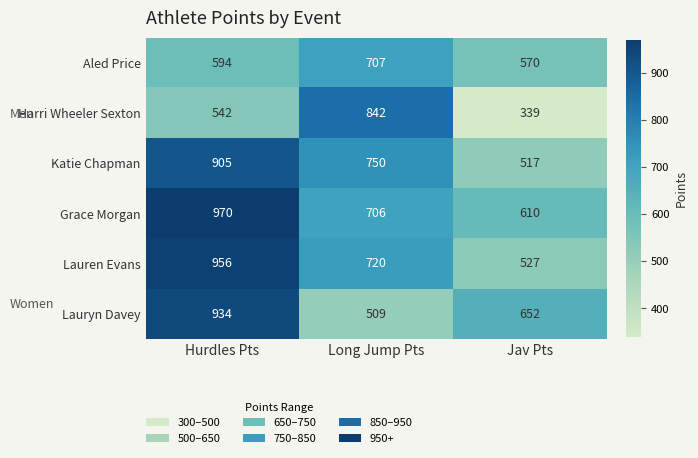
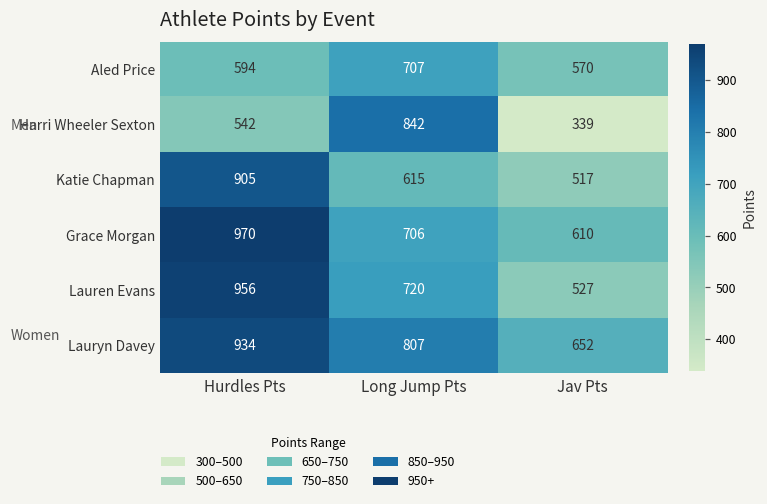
Katie Chapman, Long Jump Pts: 750 -> 615
Lauryn Davey, Long Jump Pts: 509 -> 807
